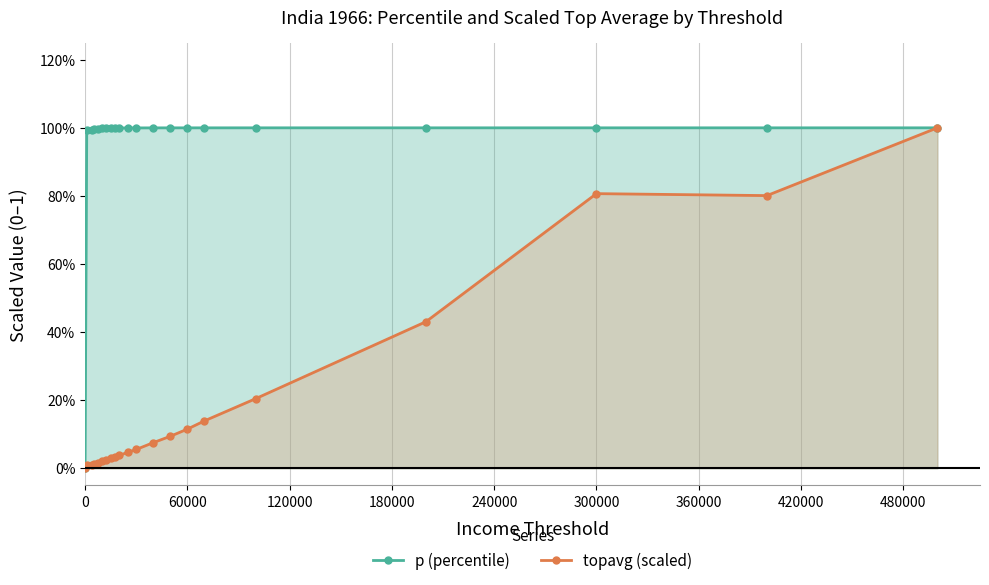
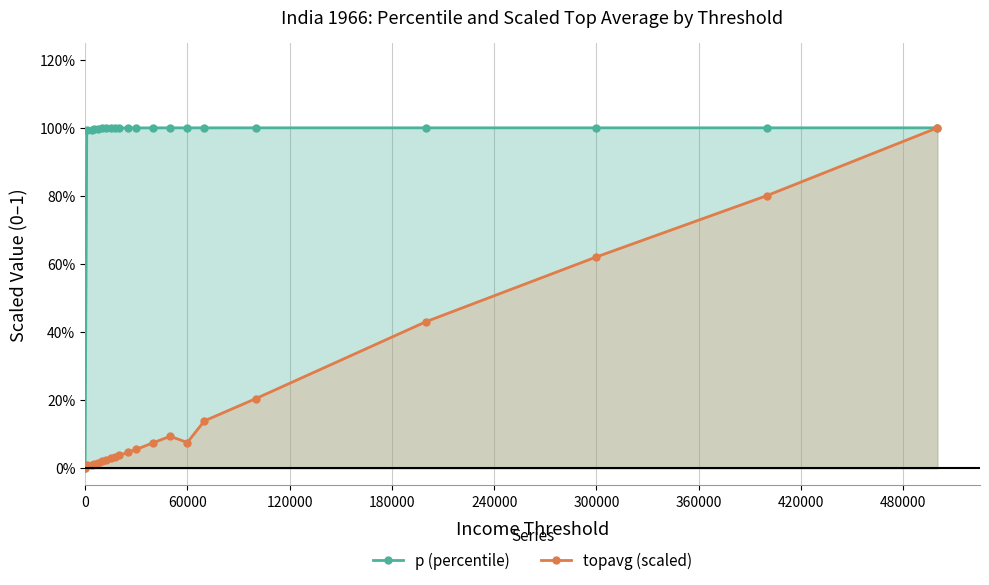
topavg (scaled), 60000: 11% -> 8%
topavg (scaled), 300000: 81% -> 62%
